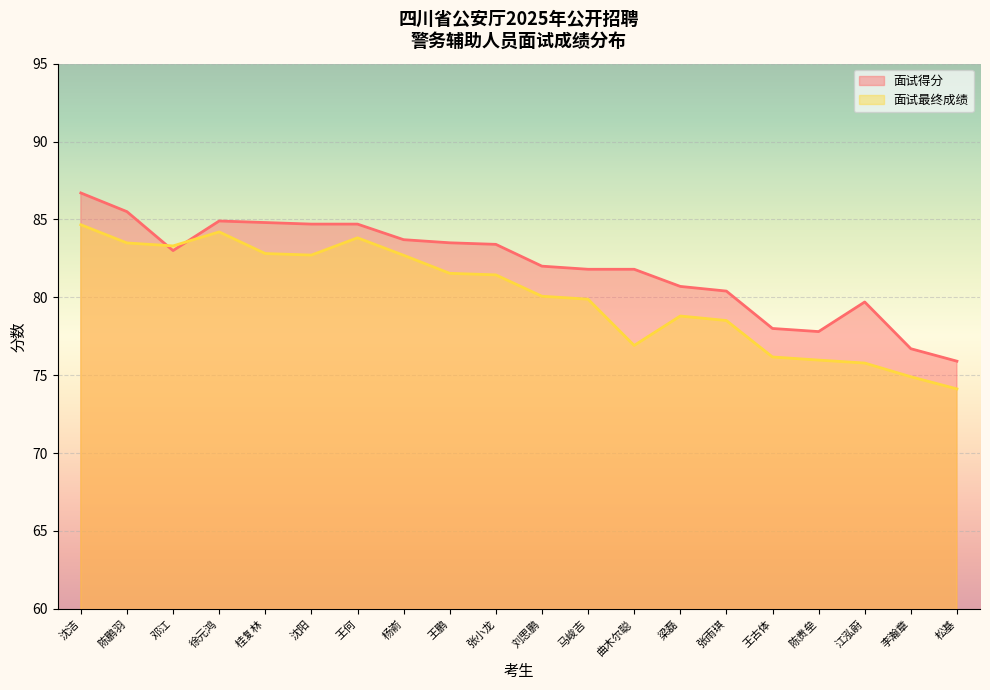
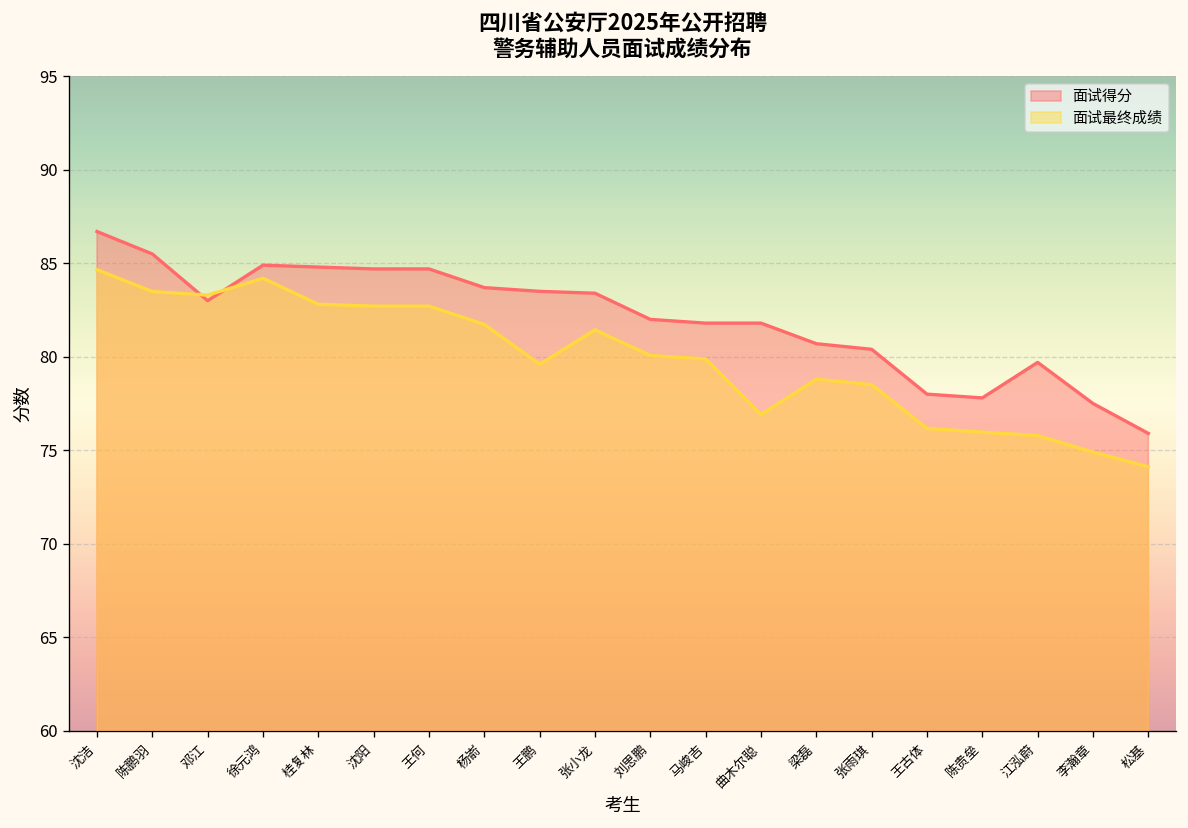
面试最终成绩, 王何: 83.8 -> 82.7
面试最终成绩, 杨嵛: 82.7 -> 81.7
面试最终成绩, 王鹏: 81.5 -> 79.6
面试得分, 李瀚章: 76.7 -> 77.5
